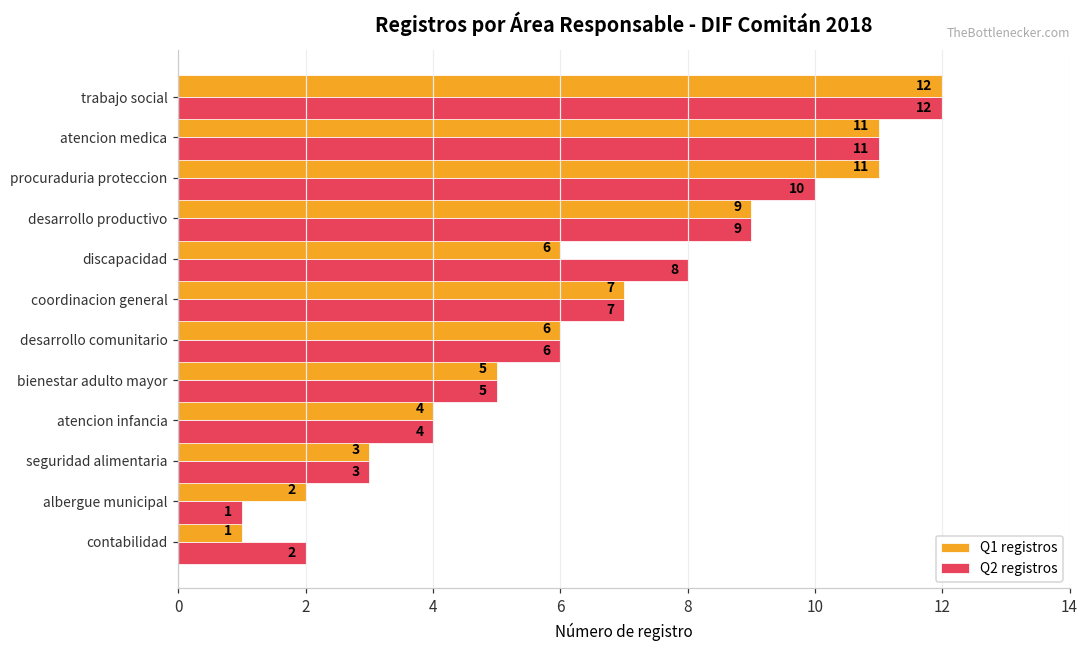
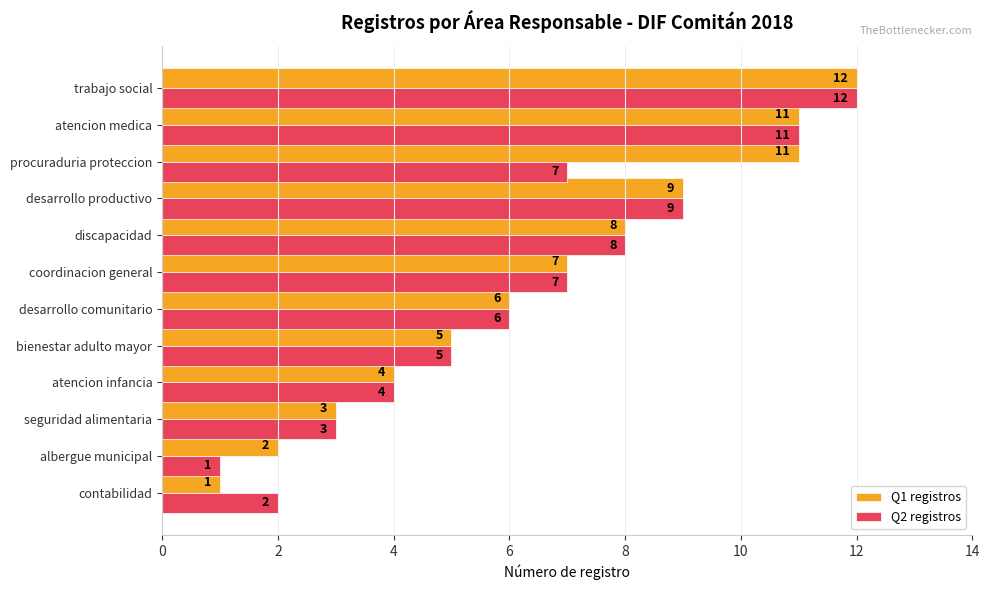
Q2 registros, procuraduria proteccion: 10 -> 7
Q1 registros, discapacidad: 6 -> 8
